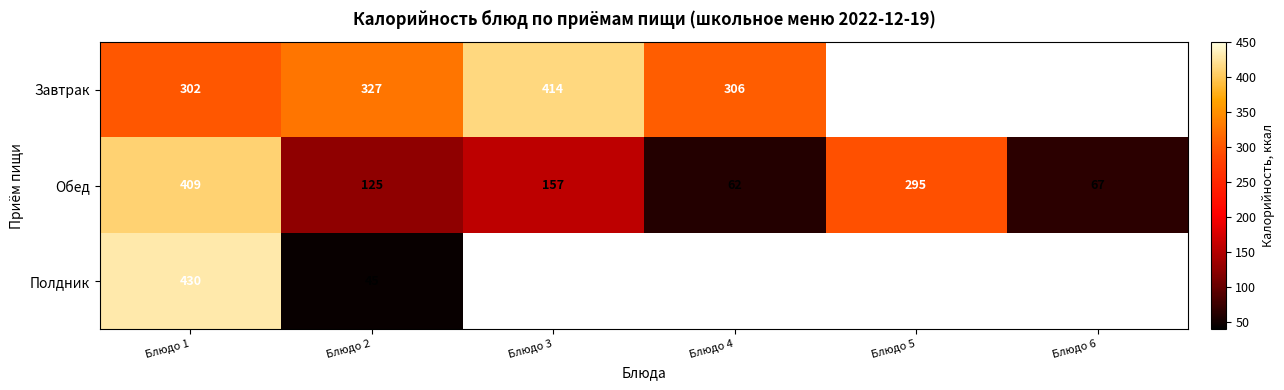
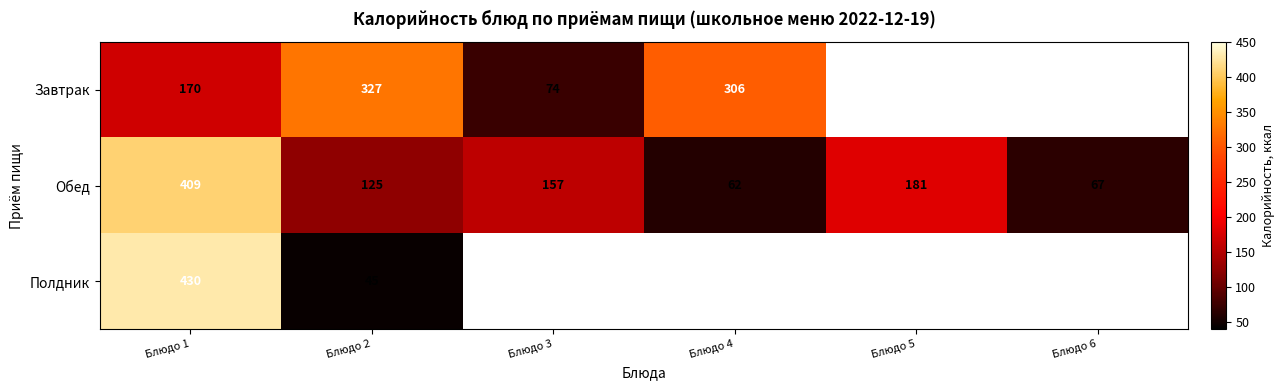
Завтрак, Блюдо 1: 302 -> 170
Завтрак, Блюдо 3: 414 -> 74
Обед, Блюдо 5: 295 -> 181
